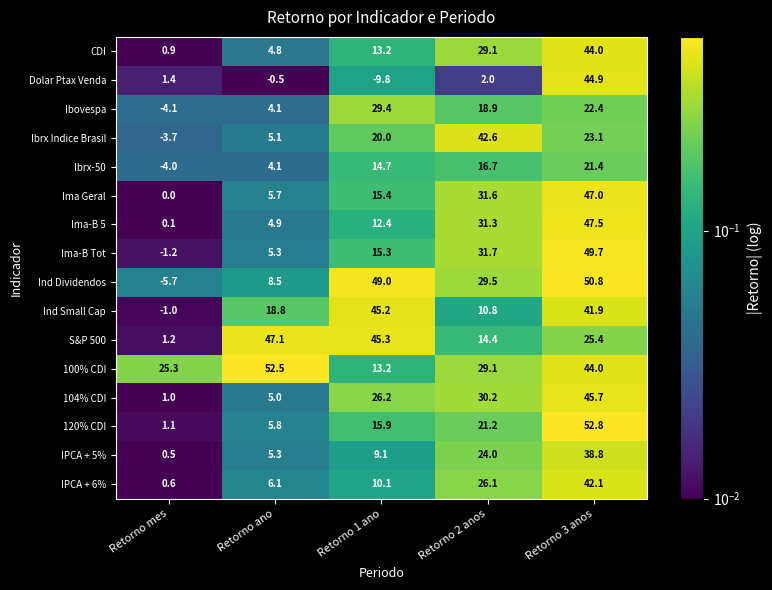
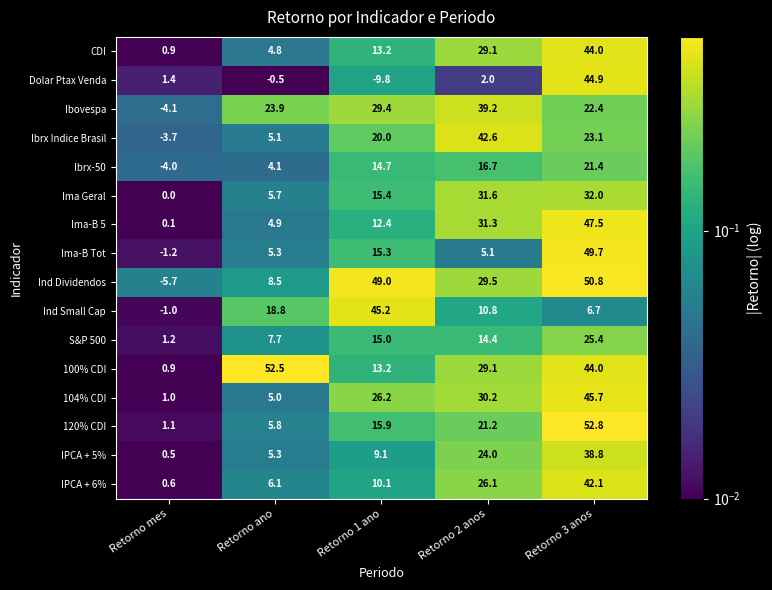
Ibovespa, Retorno ano: 4.1 -> 23.9
Ibovespa, Retorno 2 anos: 18.9 -> 39.2
Ima Geral, Retorno 3 anos: 47.0 -> 32.0
Ima-B Tot, Retorno 2 anos: 31.7 -> 5.1
Ind Small Cap, Retorno 3 anos: 41.9 -> 6.7
S&P 500, Retorno ano: 47.1 -> 7.7
S&P 500, Retorno 1 ano: 45.3 -> 15.0
100% CDI, Retorno mes: 25.3 -> 0.9
